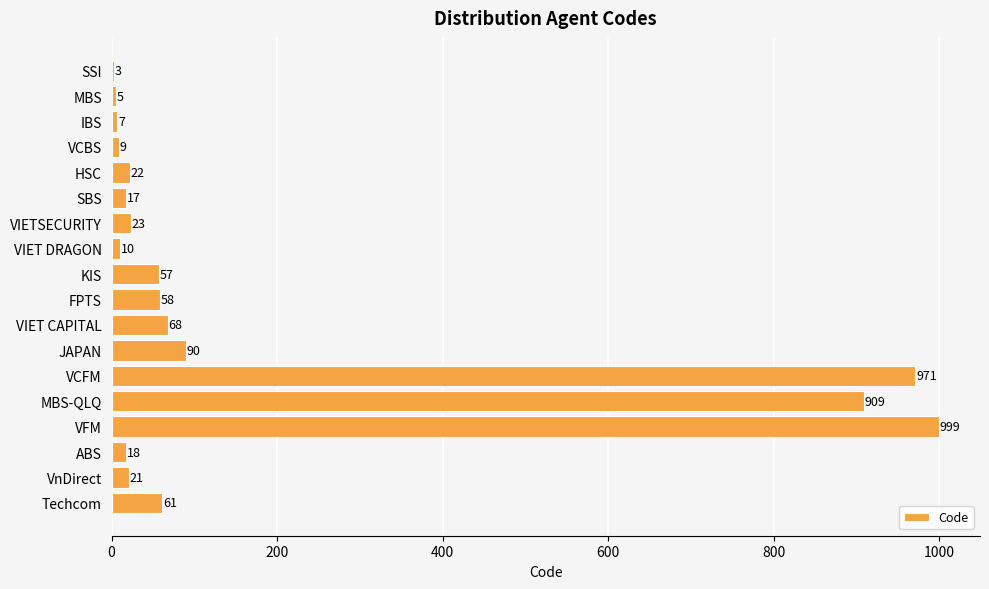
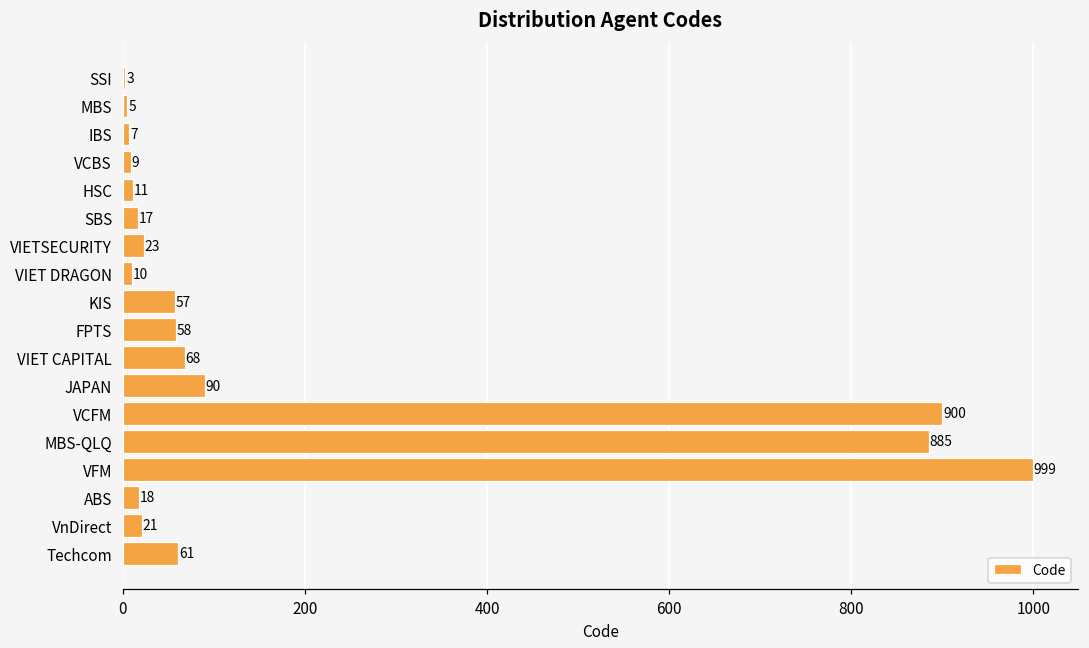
HSC: 22 -> 11
VCFM: 971 -> 900
MBS-QLQ: 909 -> 885
